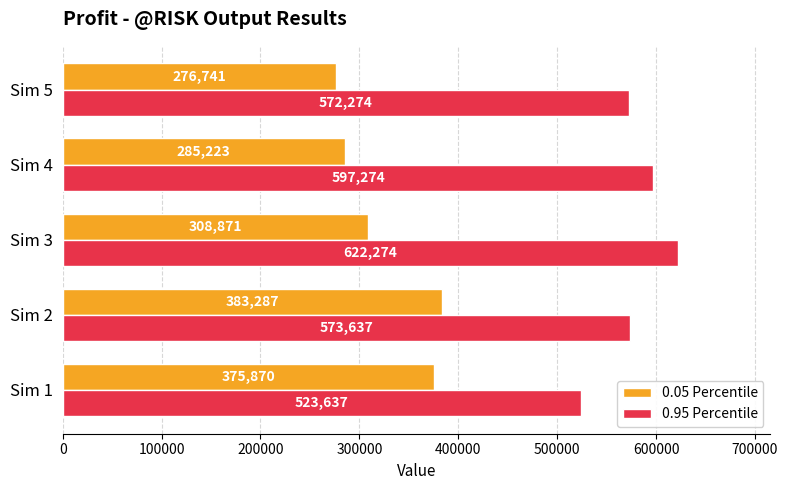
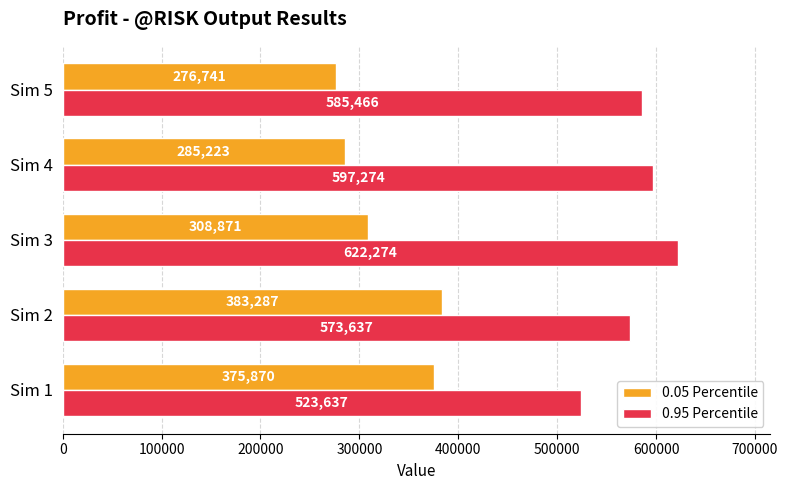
0.95 Percentile, Sim 5: 572,274 -> 585,466
